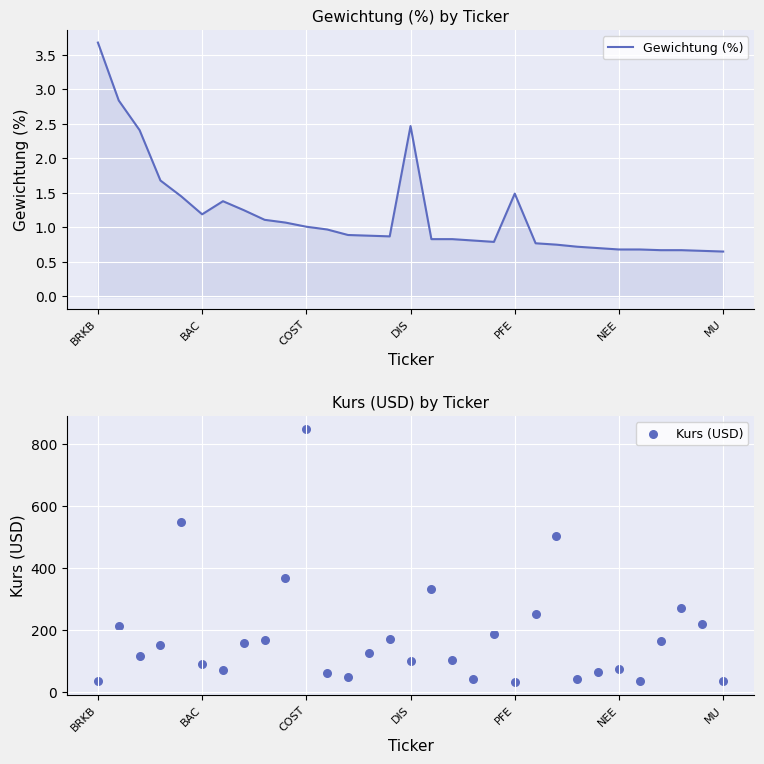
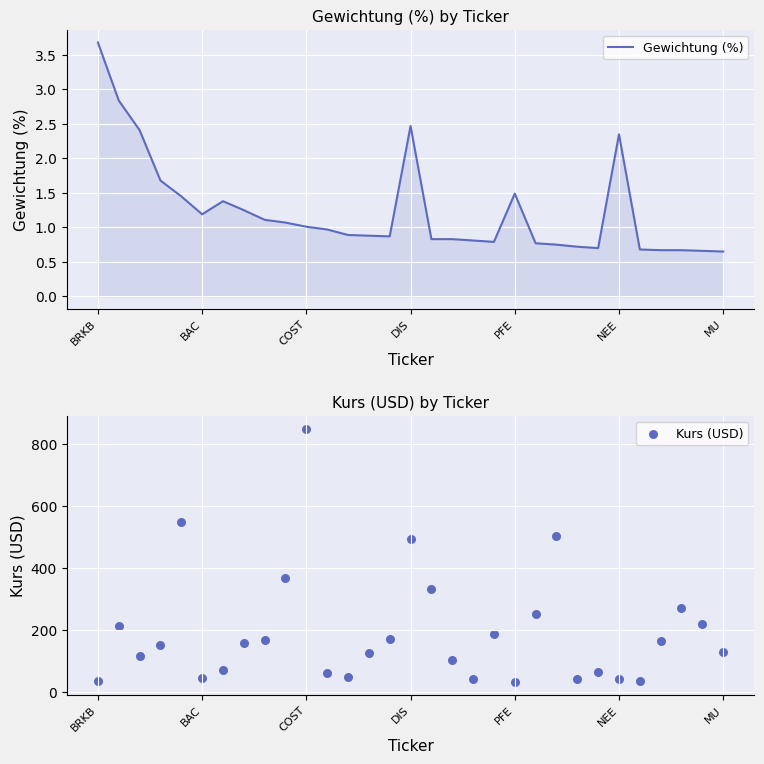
Gewichtung (%) by Ticker, NEE: 0.7 -> 2.4
Kurs (USD) by Ticker, BAC: 90 -> 40
Kurs (USD) by Ticker, DIS: 100 -> 500
Kurs (USD) by Ticker, NEE: 70 -> 40
Kurs (USD) by Ticker, MU: 30 -> 130
